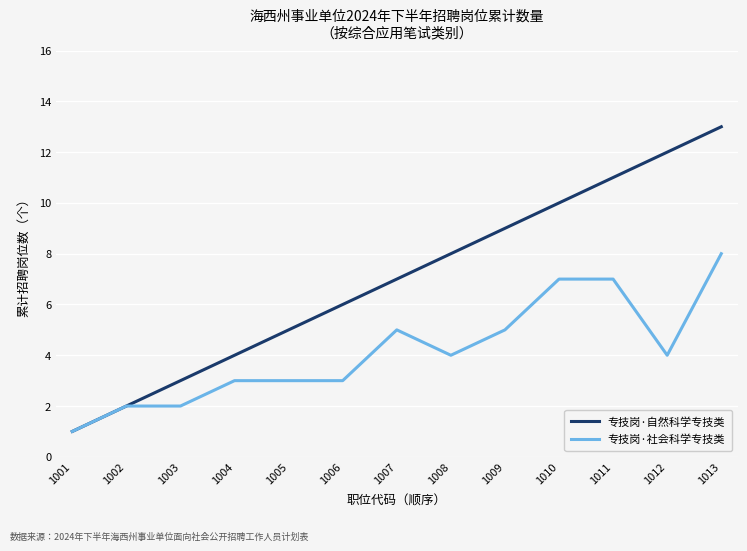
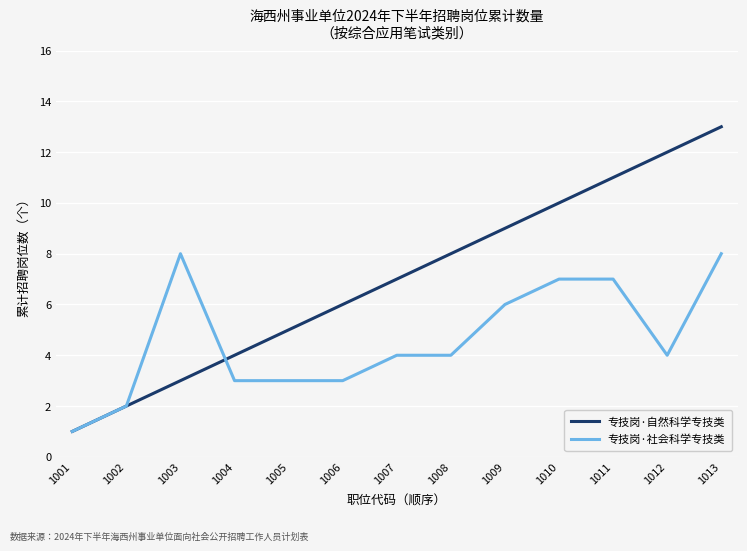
专技岗·社会科学专技类, 1003: 2 -> 8
专技岗·社会科学专技类, 1007: 5 -> 4
专技岗·社会科学专技类, 1009: 5 -> 6
